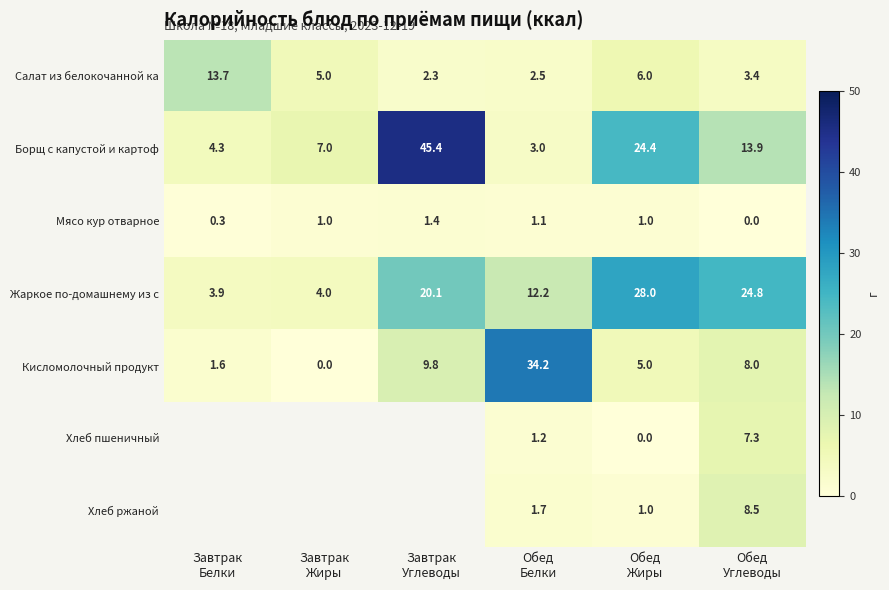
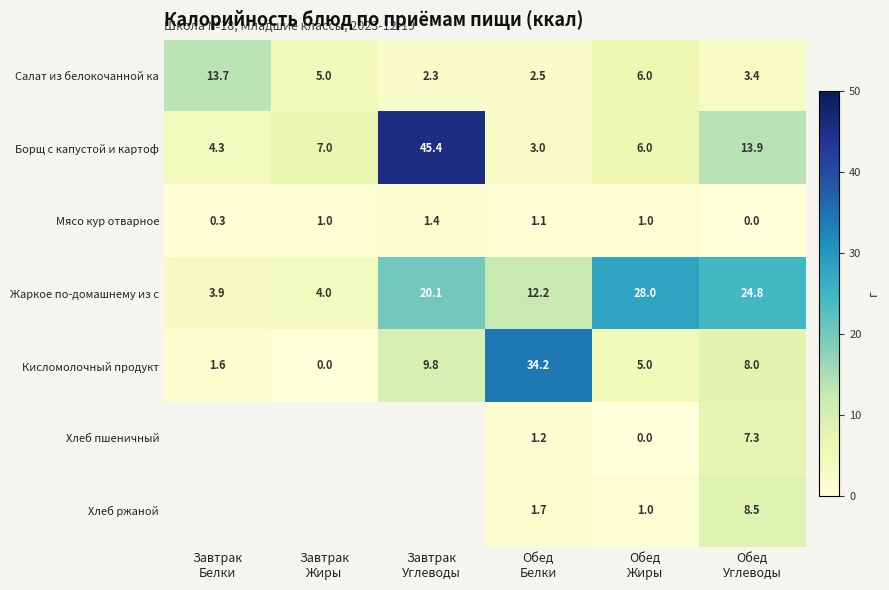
Борщ с капустой и картоф, Обед Жиры: 24.4 -> 6.0
